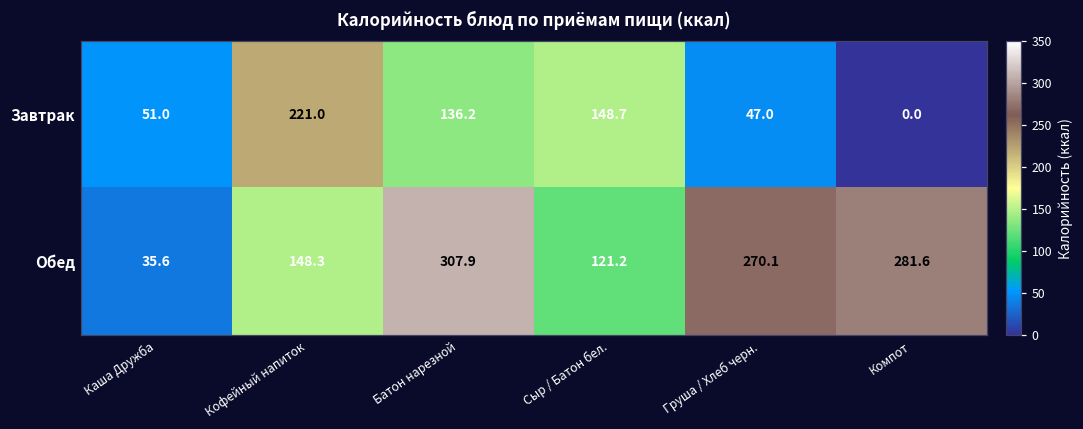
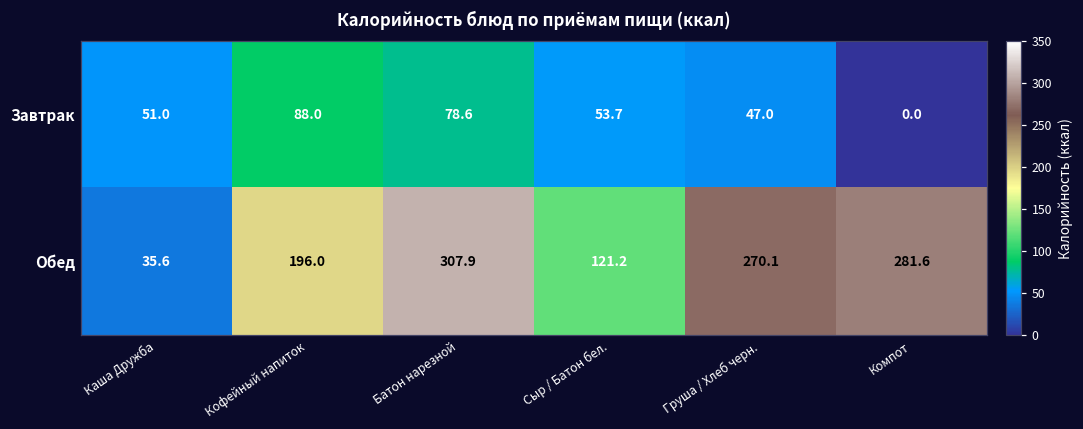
Завтрак, Кофейный напиток: 221.0 -> 88.0
Завтрак, Батон нарезной: 136.2 -> 78.6
Завтрак, Сыр / Батон бел.: 148.7 -> 53.7
Обед, Кофейный напиток: 148.3 -> 196.0
